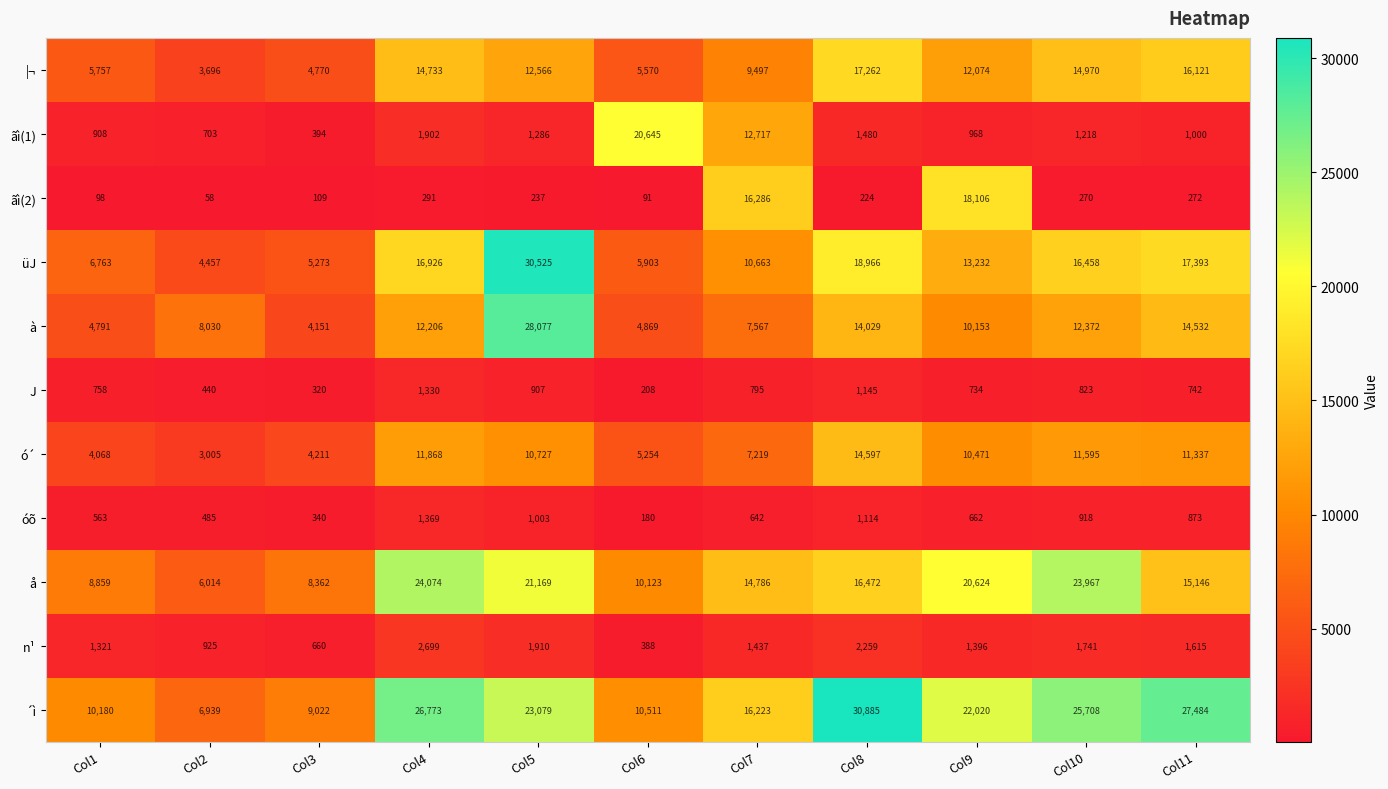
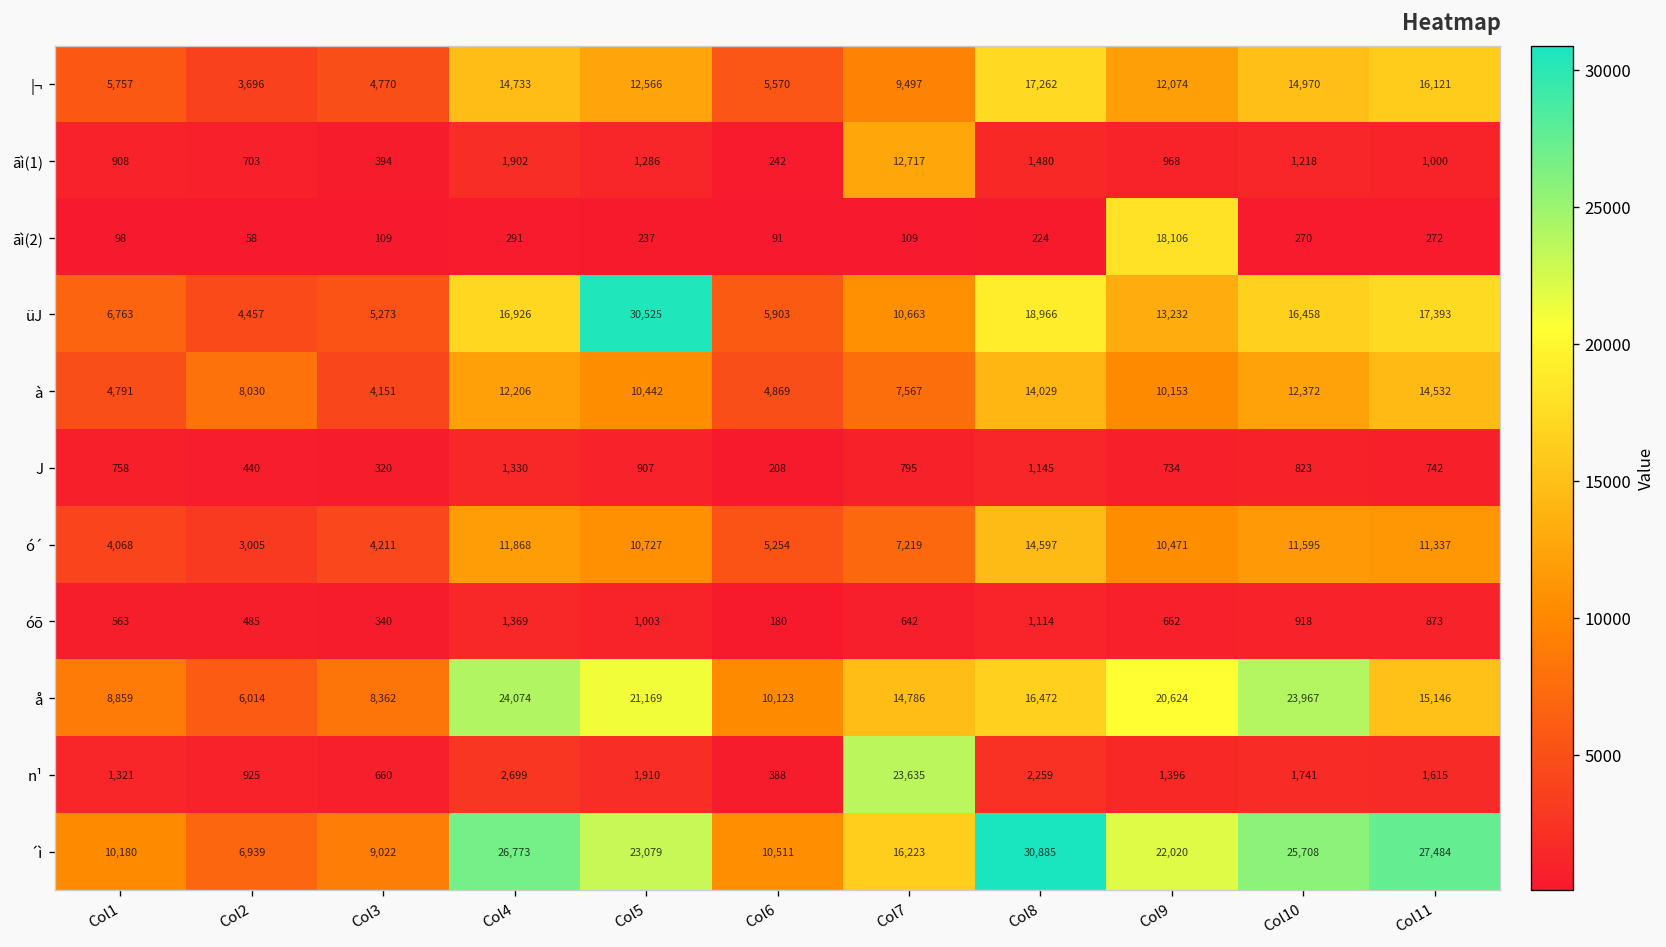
ãì(1), Col6: 20,645 -> 242
ãì(2), Col7: 16,286 -> 109
à, Col5: 28,077 -> 10,442
n¹, Col7: 1,437 -> 23,635
